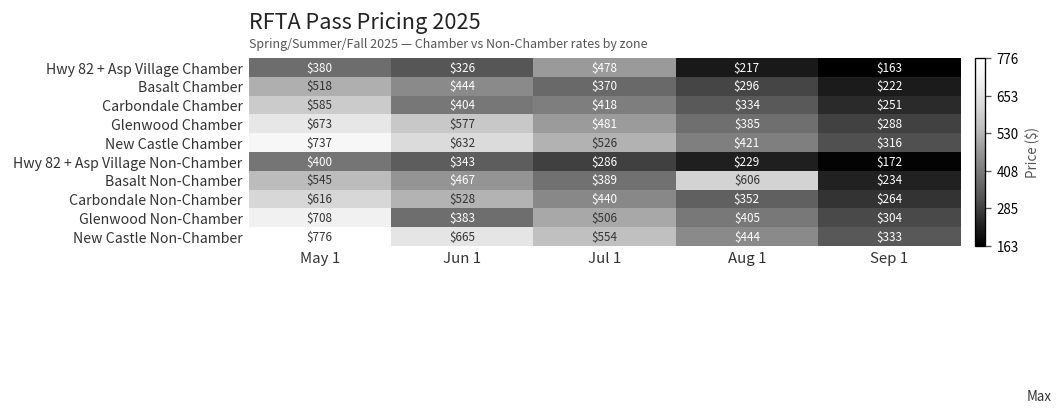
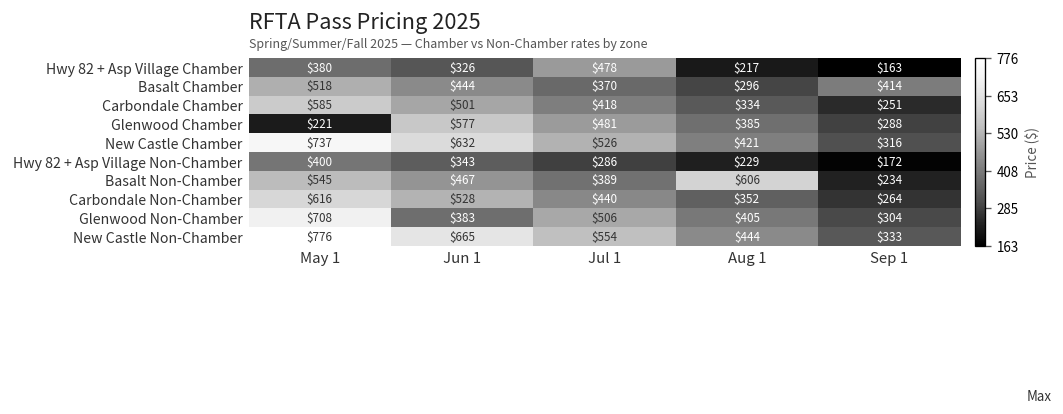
Basalt Chamber, Sep 1: $222 -> $414
Carbondale Chamber, Jun 1: $404 -> $501
Glenwood Chamber, May 1: $673 -> $221
